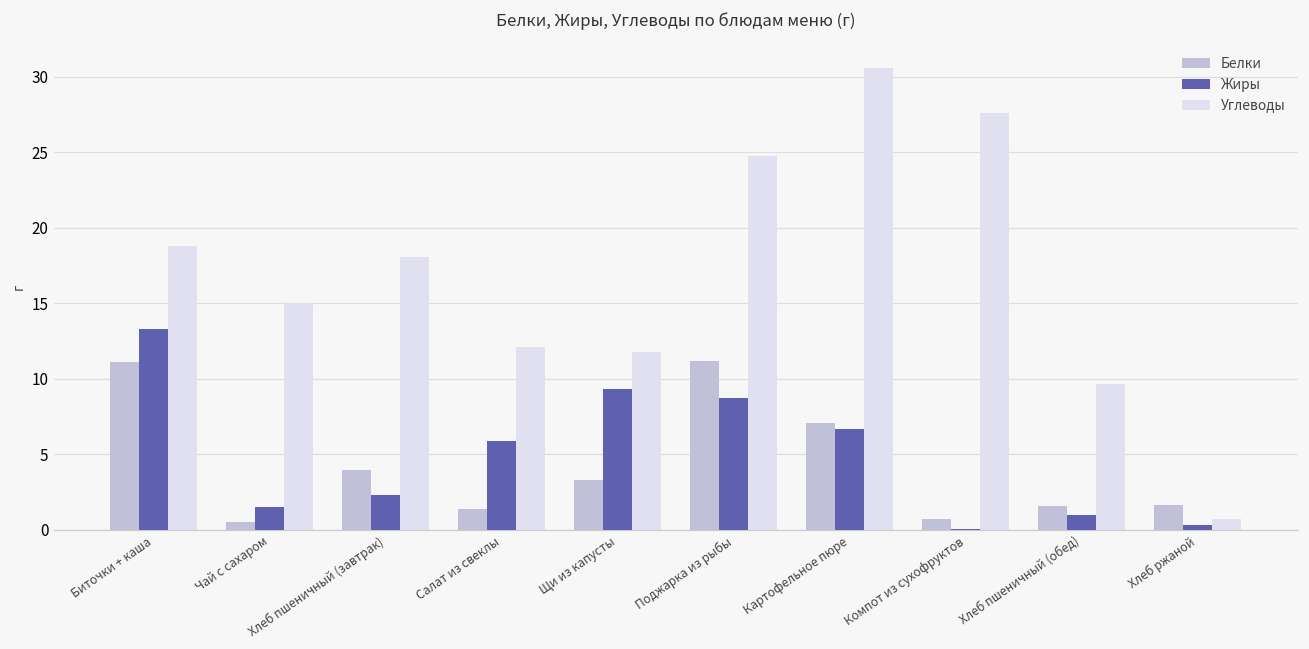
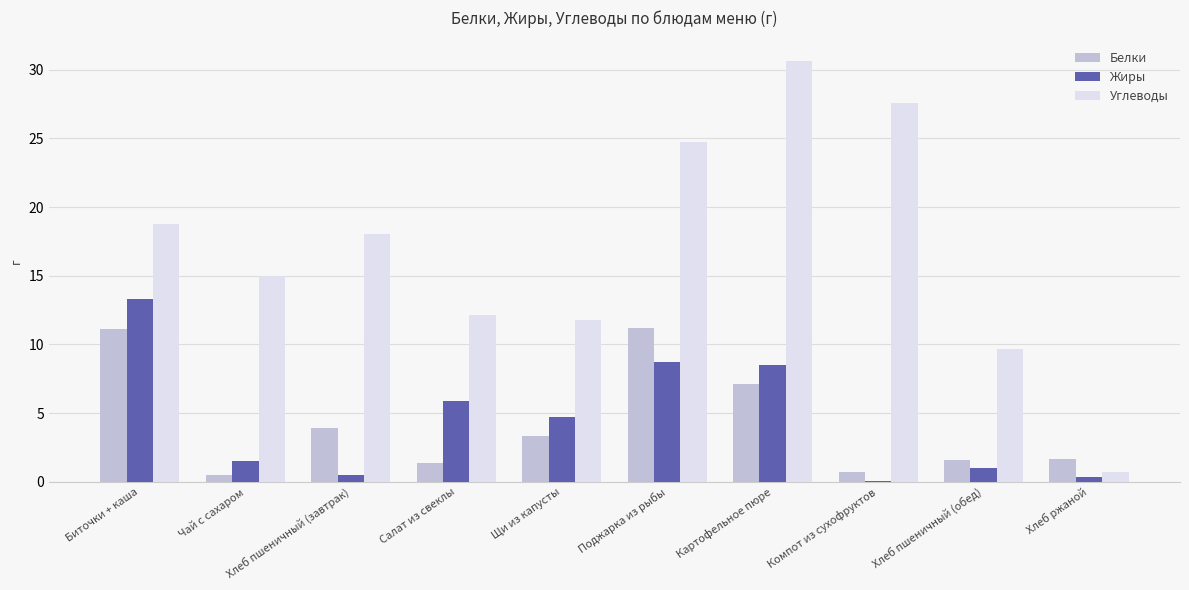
Жиры, Хлеб пшеничный (завтрак): 2.3 -> 0.5
Жиры, Щи из капусты: 9.3 -> 4.7
Жиры, Картофельное пюре: 6.7 -> 8.5
